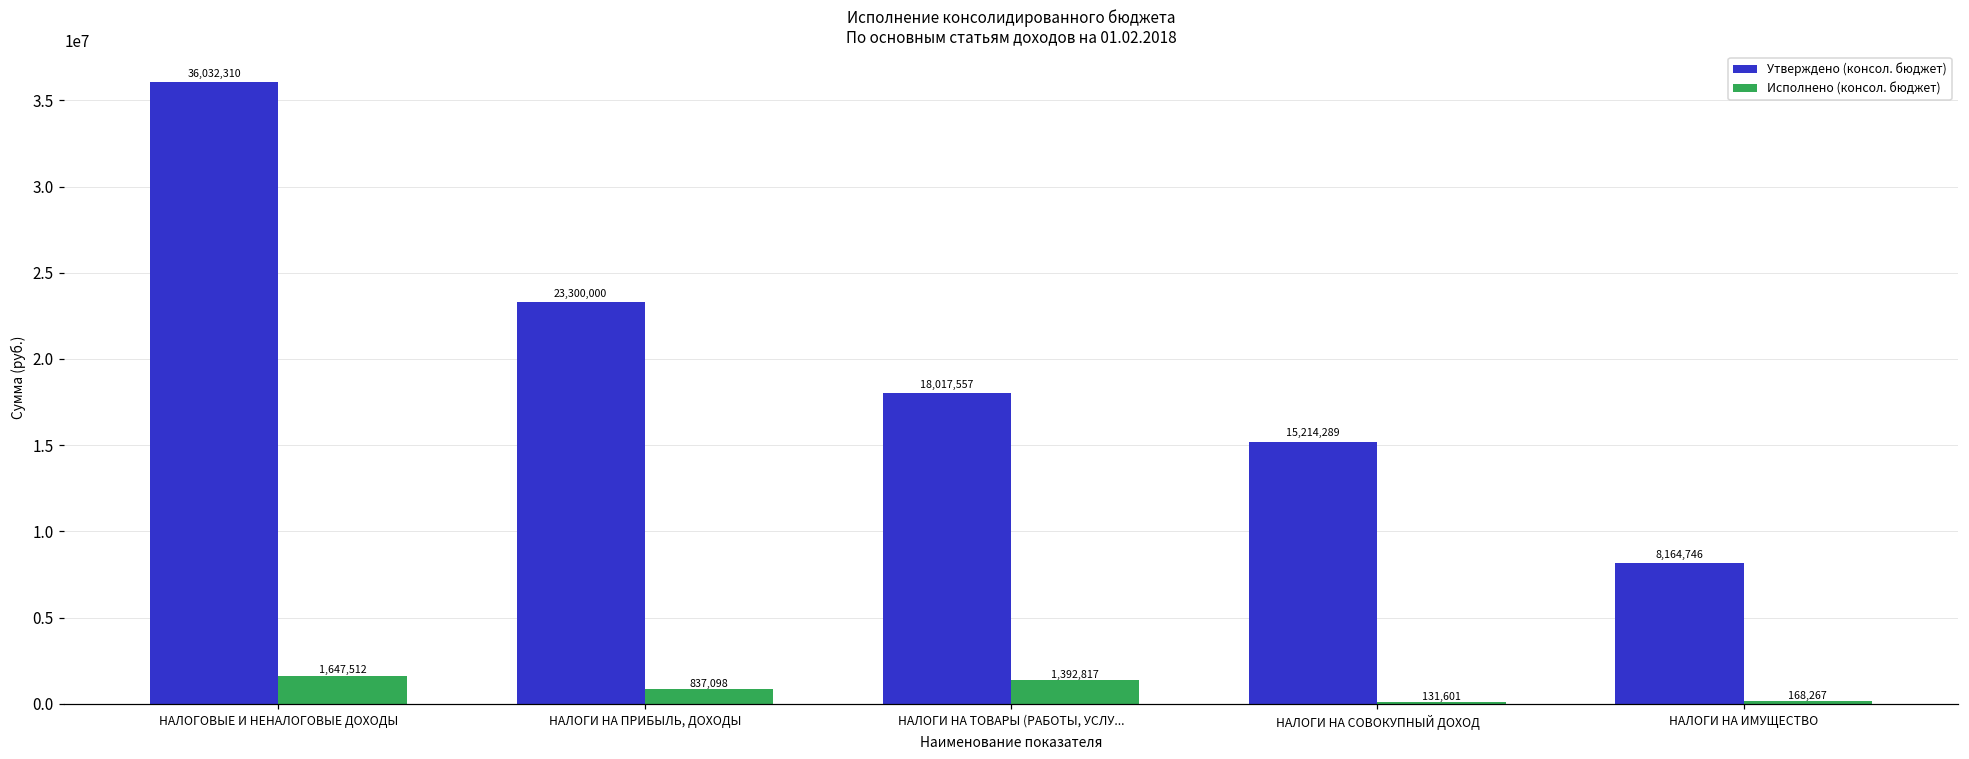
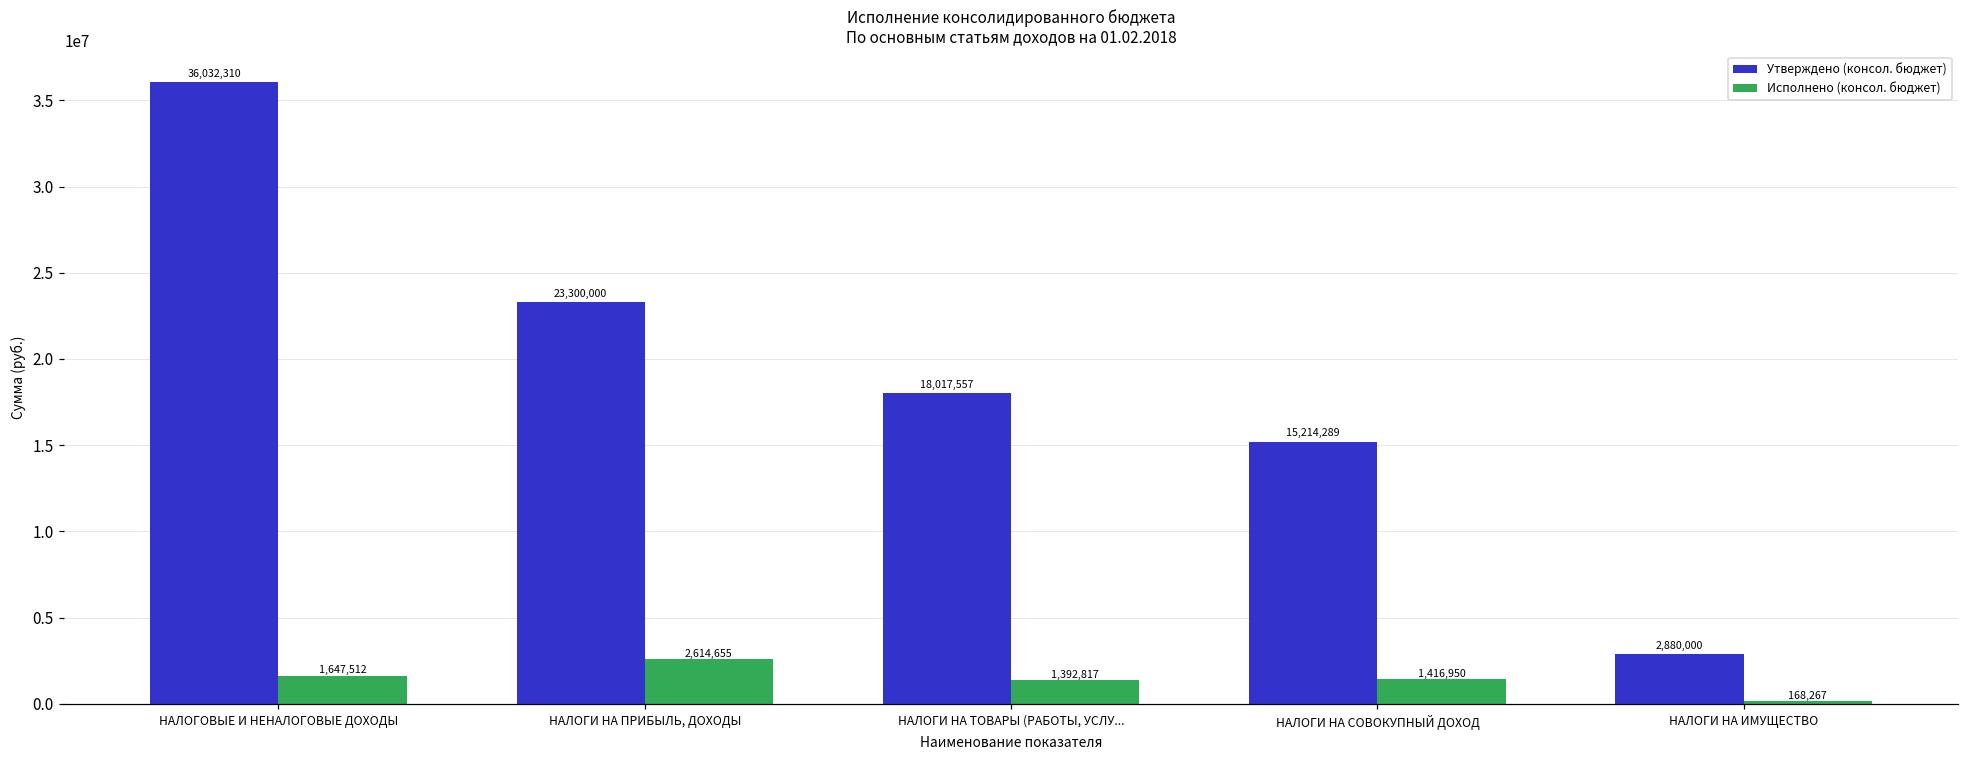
Исполнено (консол. бюджет), НАЛОГИ НА ПРИБЫЛЬ, ДОХОДЫ: 837,098 -> 2,614,655
Исполнено (консол. бюджет), НАЛОГИ НА СОВОКУПНЫЙ ДОХОД: 131,601 -> 1,416,950
Утверждено (консол. бюджет), НАЛОГИ НА ИМУЩЕСТВО: 8,164,746 -> 2,880,000
